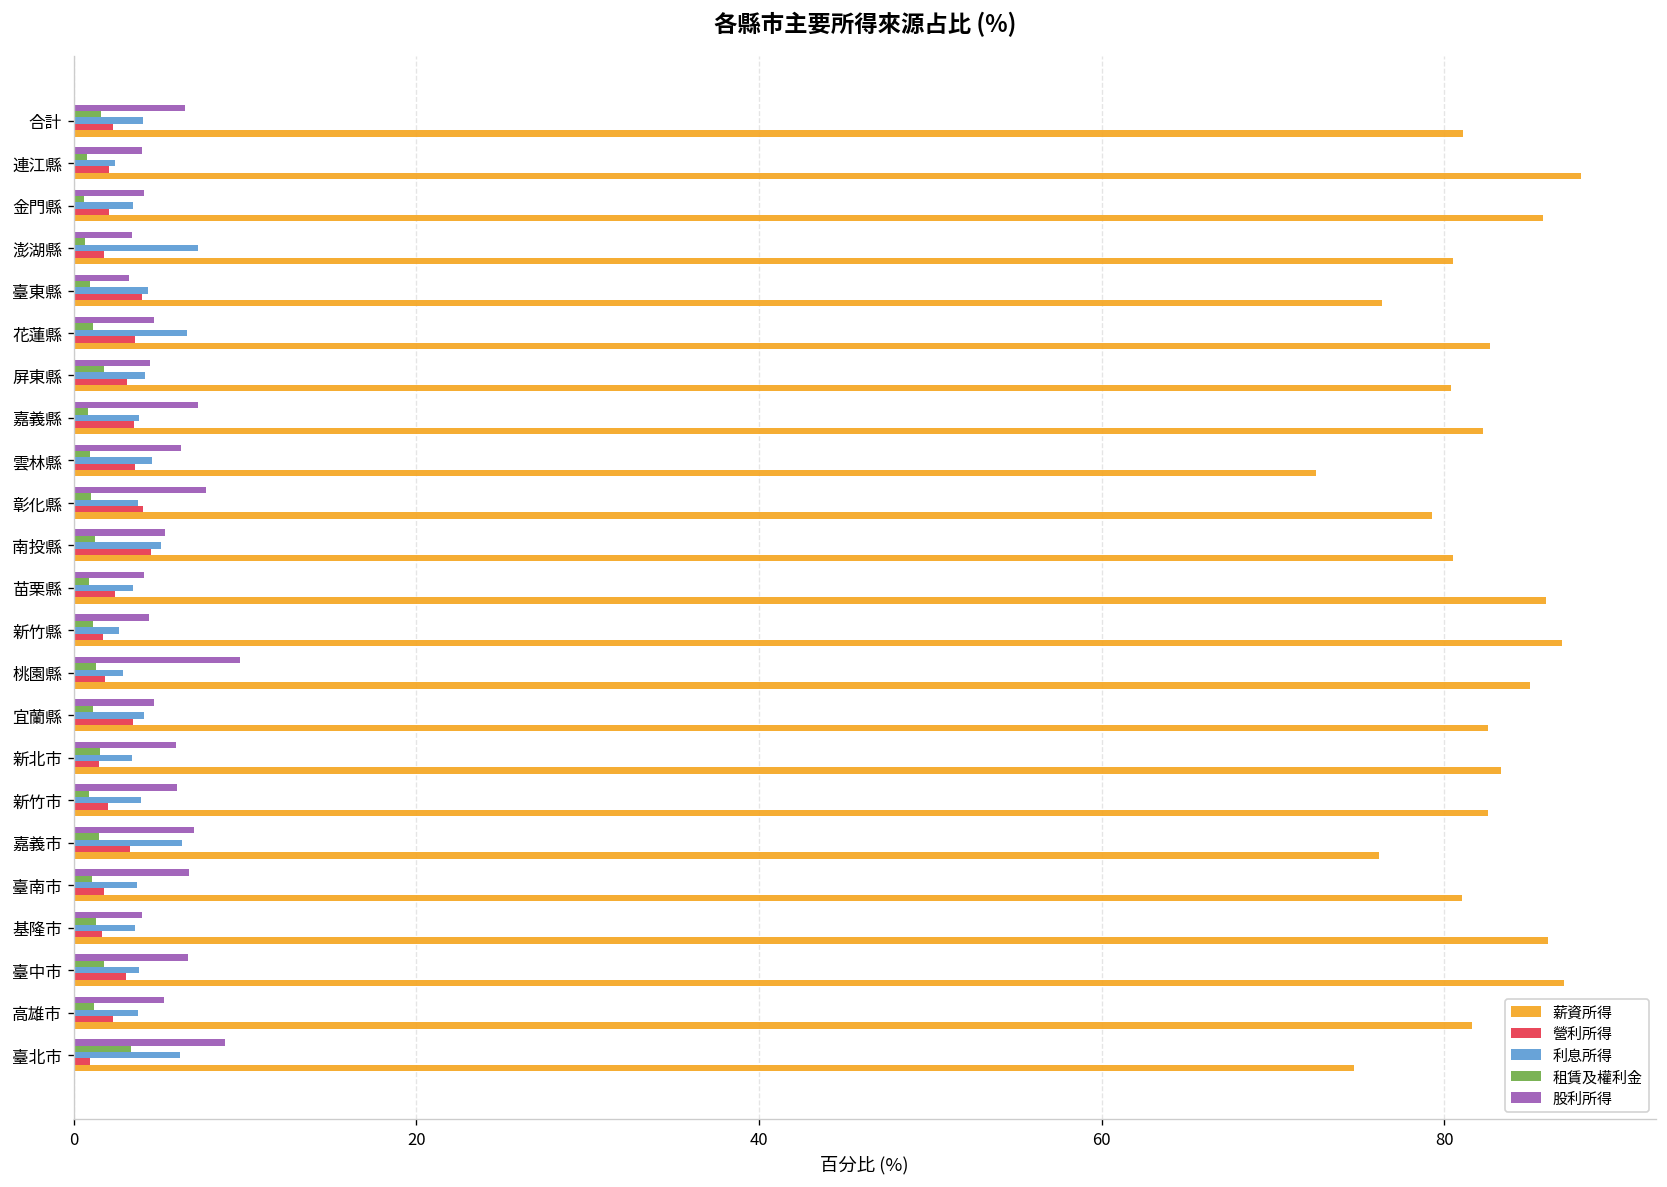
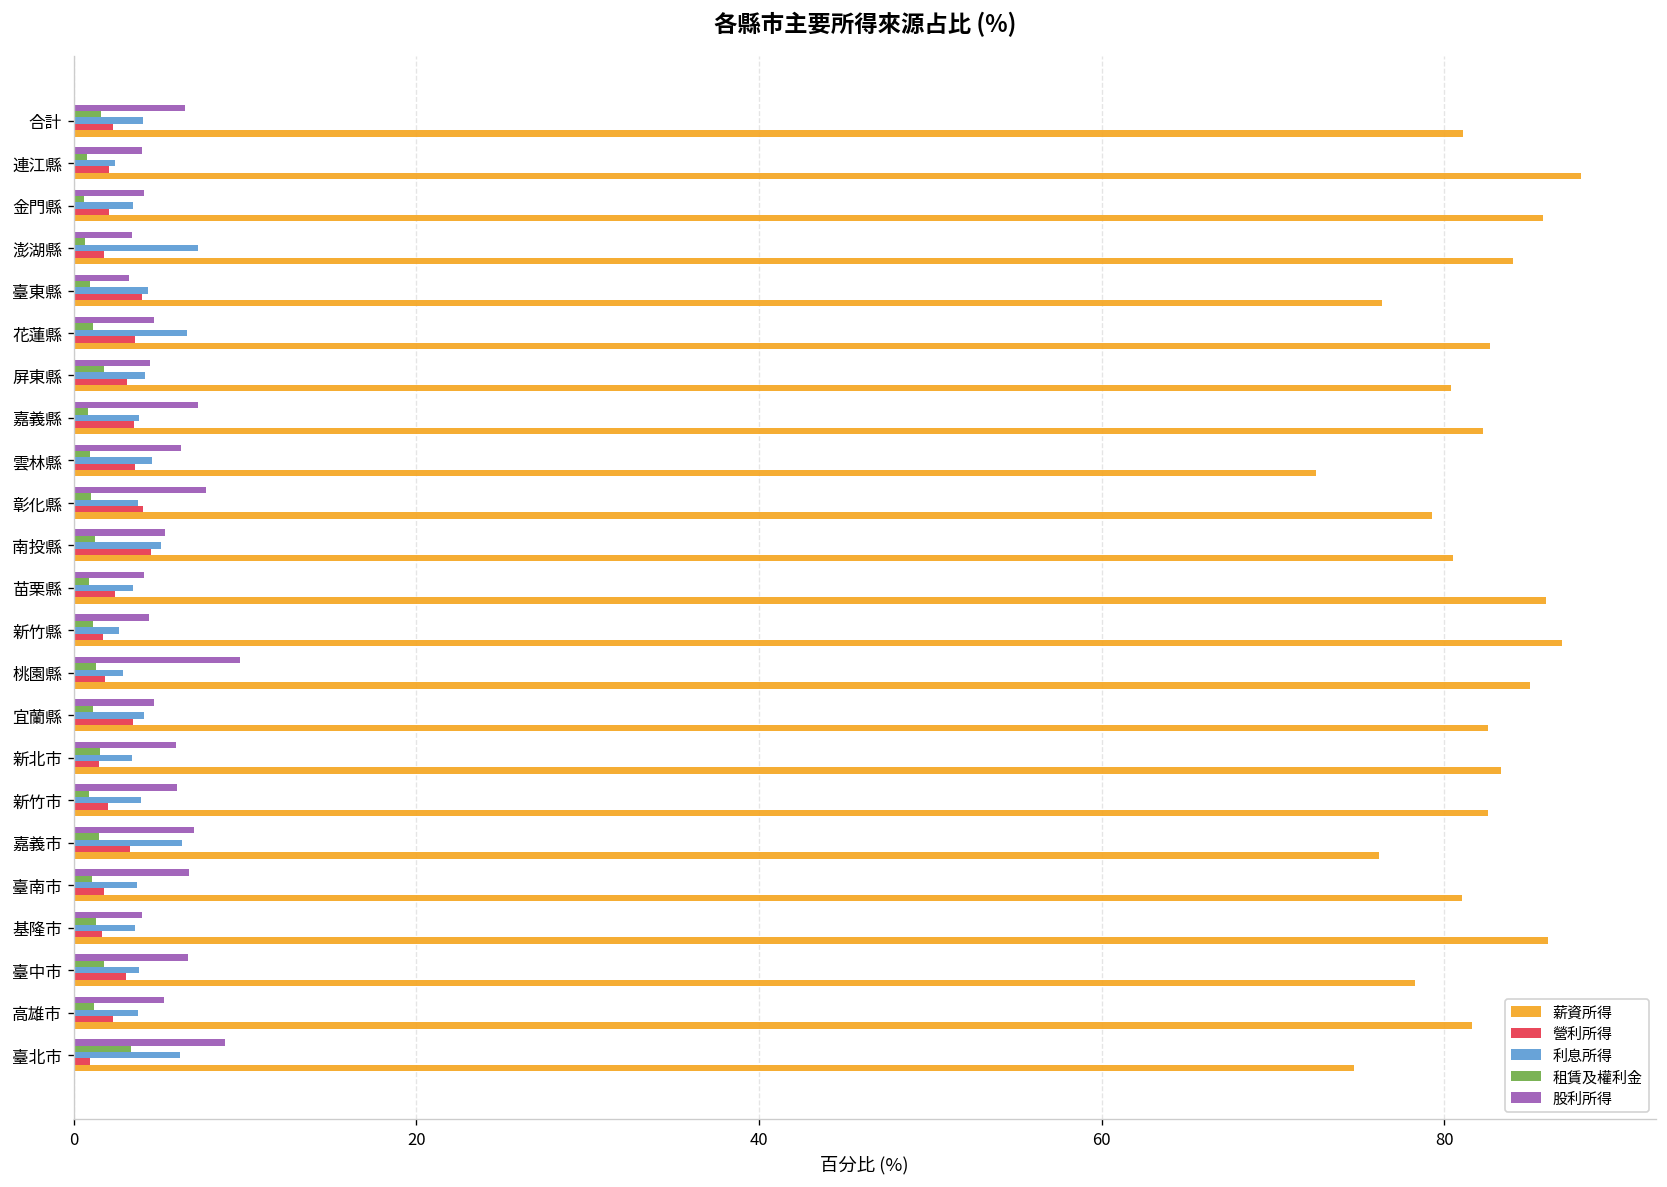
薪資所得, 澎湖縣: 80.5 -> 84.0
薪資所得, 臺中市: 87.0 -> 78.3
